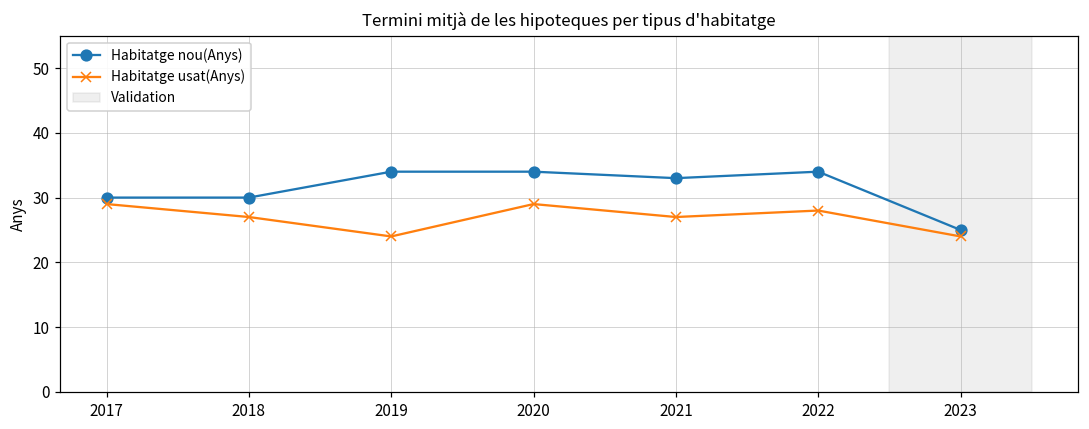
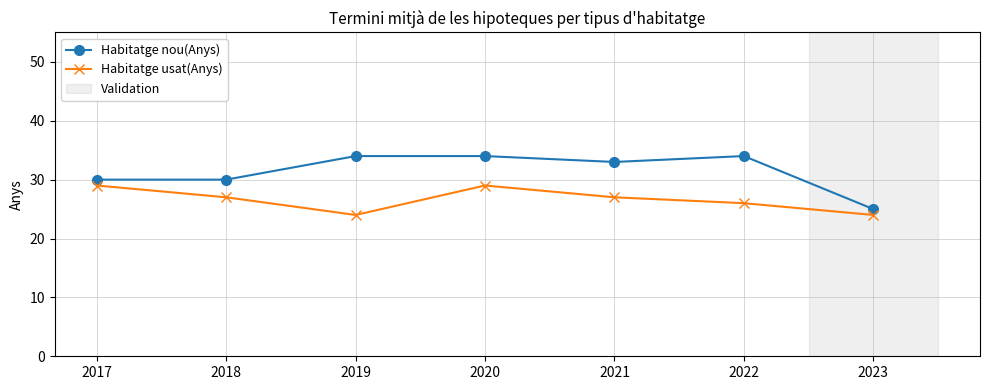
Habitatge usat(Anys), 2022: 28 -> 26
